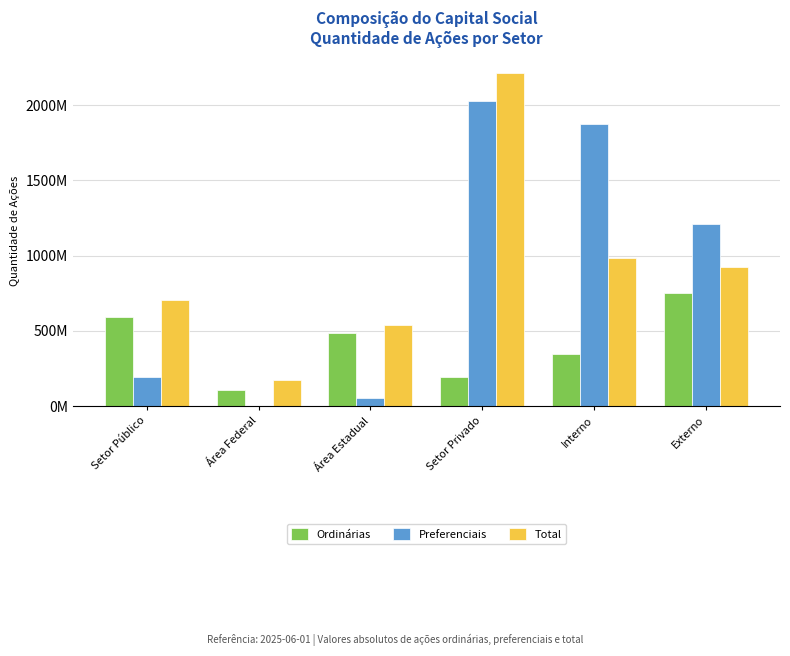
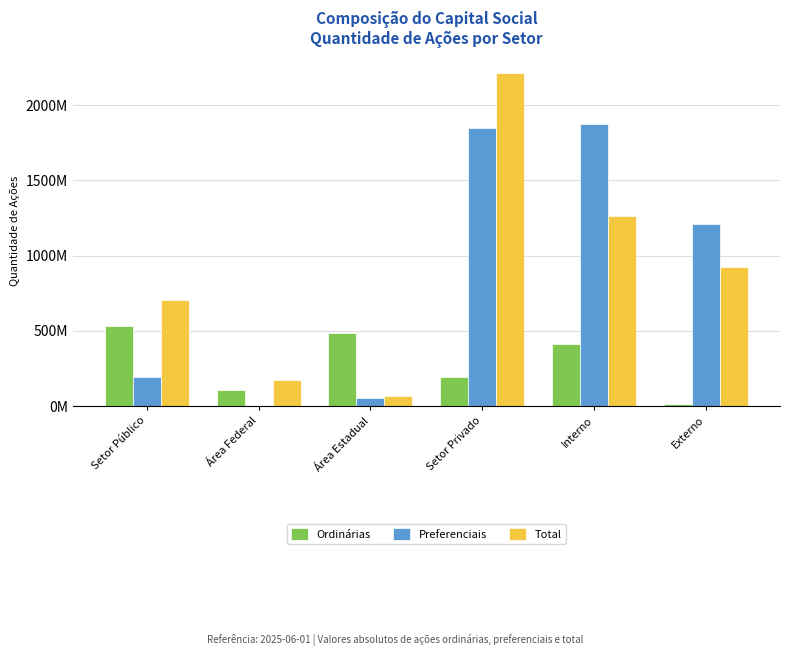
Ordinárias, Setor Público: 590000000 -> 530000000
Total, Área Estadual: 540000000 -> 70000000
Preferenciais, Setor Privado: 2030000000 -> 1850000000
Ordinárias, Interno: 350000000 -> 420000000
Total, Interno: 990000000 -> 1270000000
Ordinárias, Externo: 750000000 -> 10000000
